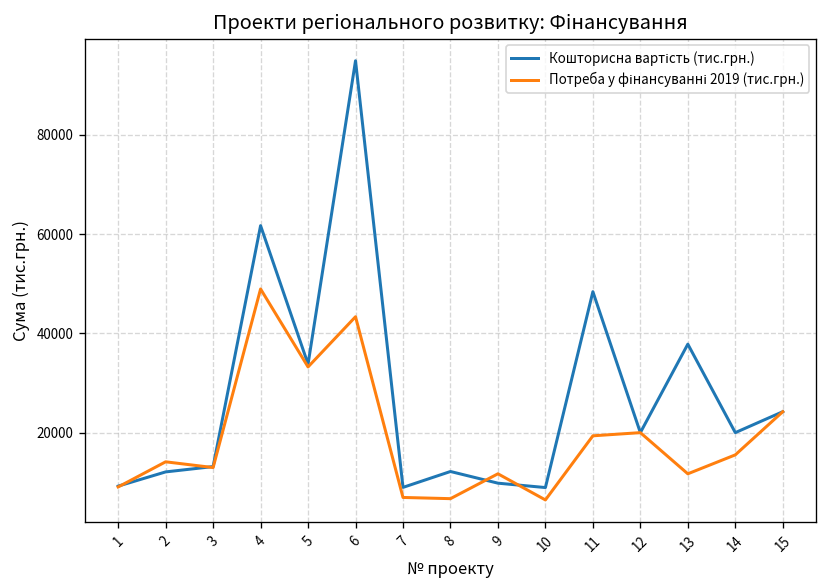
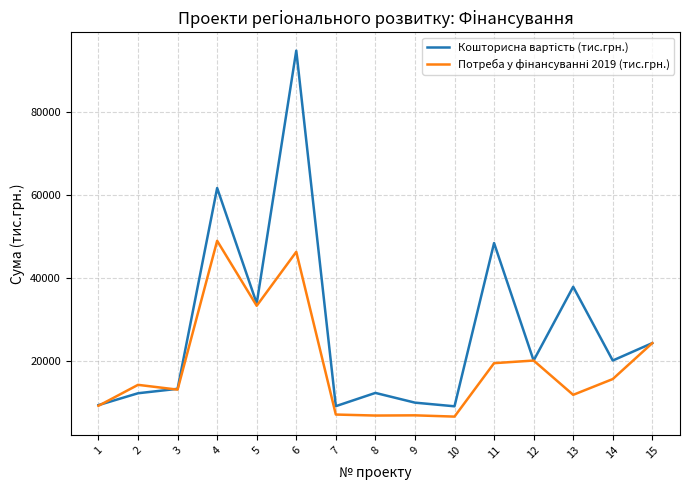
Потреба у фінансуванні 2019 (тис.грн.), 6: 43000 -> 46000
Потреба у фінансуванні 2019 (тис.грн.), 9: 12000 -> 7000
